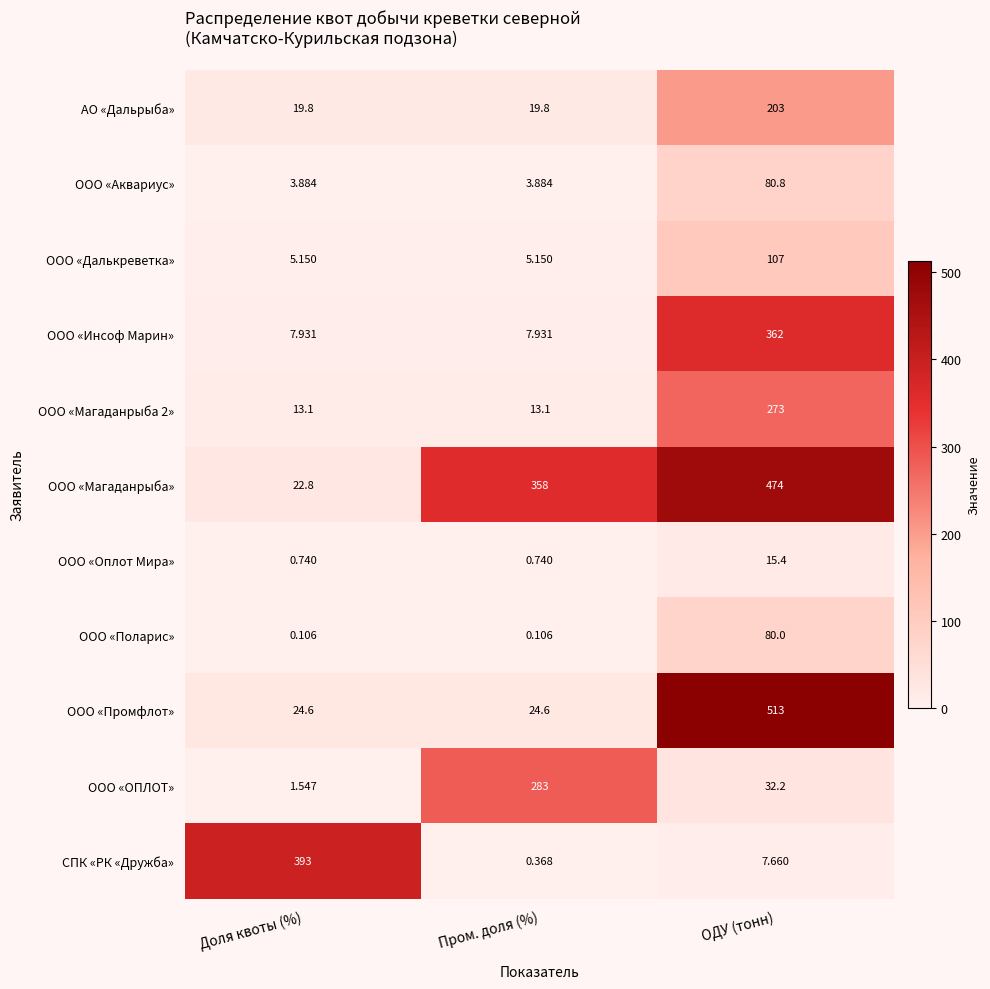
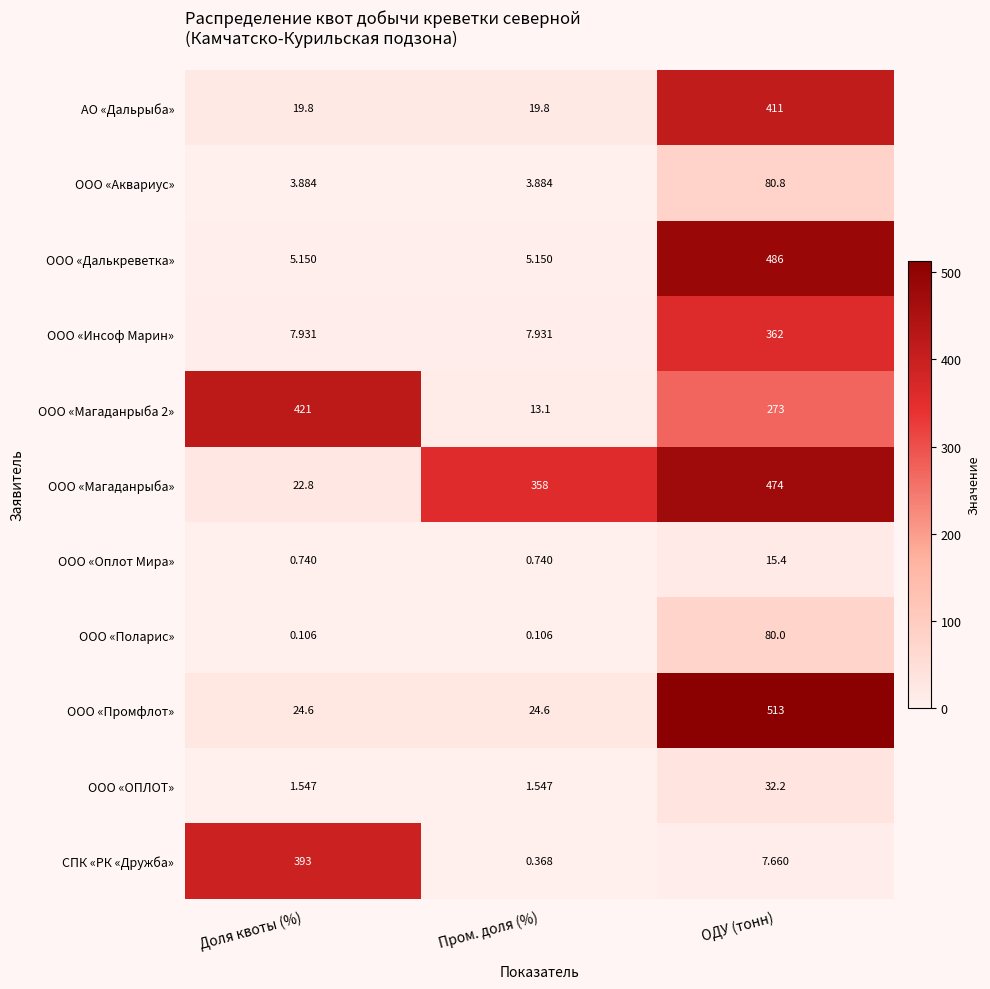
АО «Дальрыба», ОДУ (тонн): 203 -> 411
ООО «Далькреветка», ОДУ (тонн): 107 -> 486
ООО «Магаданрыба 2», Доля квоты (%): 13.1 -> 421
ООО «ОПЛОТ», Пром. доля (%): 283 -> 1.547
